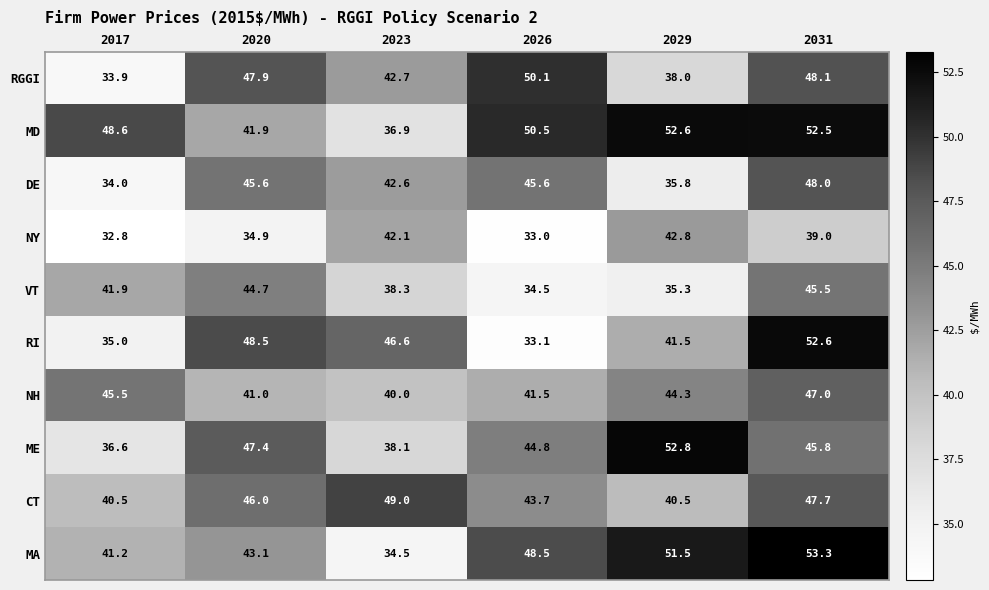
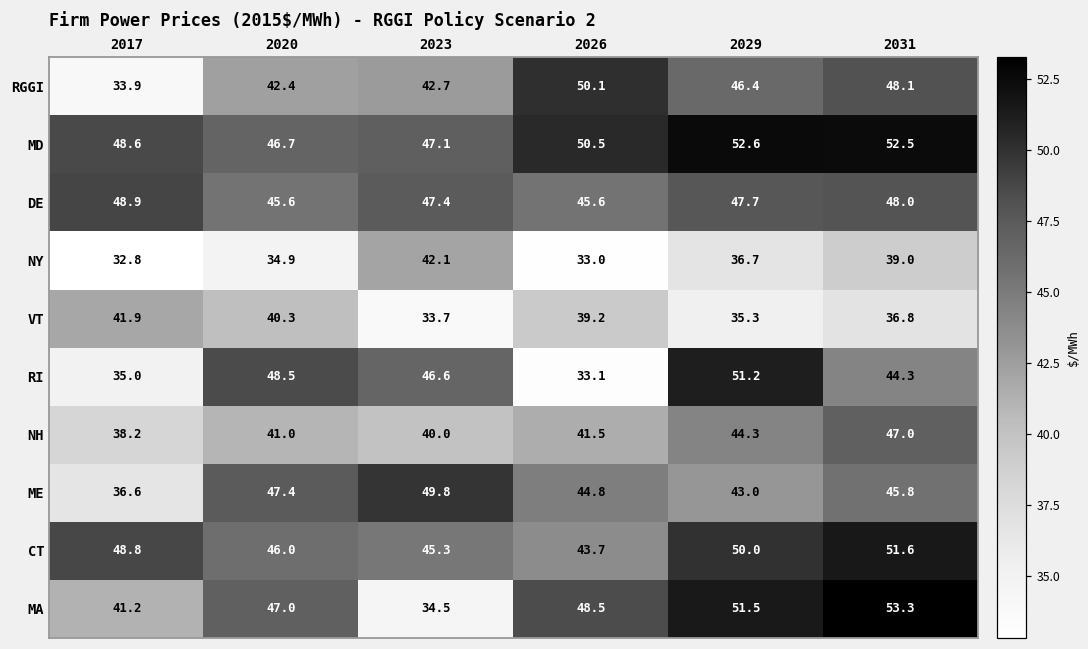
RGGI, 2020: 47.9 -> 42.4
RGGI, 2029: 38.0 -> 46.4
MD, 2020: 41.9 -> 46.7
MD, 2023: 36.9 -> 47.1
DE, 2017: 34.0 -> 48.9
DE, 2023: 42.6 -> 47.4
DE, 2029: 35.8 -> 47.7
NY, 2029: 42.8 -> 36.7
VT, 2020: 44.7 -> 40.3
VT, 2023: 38.3 -> 33.7
VT, 2026: 34.5 -> 39.2
VT, 2031: 45.5 -> 36.8
RI, 2029: 41.5 -> 51.2
RI, 2031: 52.6 -> 44.3
NH, 2017: 45.5 -> 38.2
ME, 2023: 38.1 -> 49.8
ME, 2029: 52.8 -> 43.0
CT, 2017: 40.5 -> 48.8
CT, 2023: 49.0 -> 45.3
CT, 2029: 40.5 -> 50.0
CT, 2031: 47.7 -> 51.6
MA, 2020: 43.1 -> 47.0
